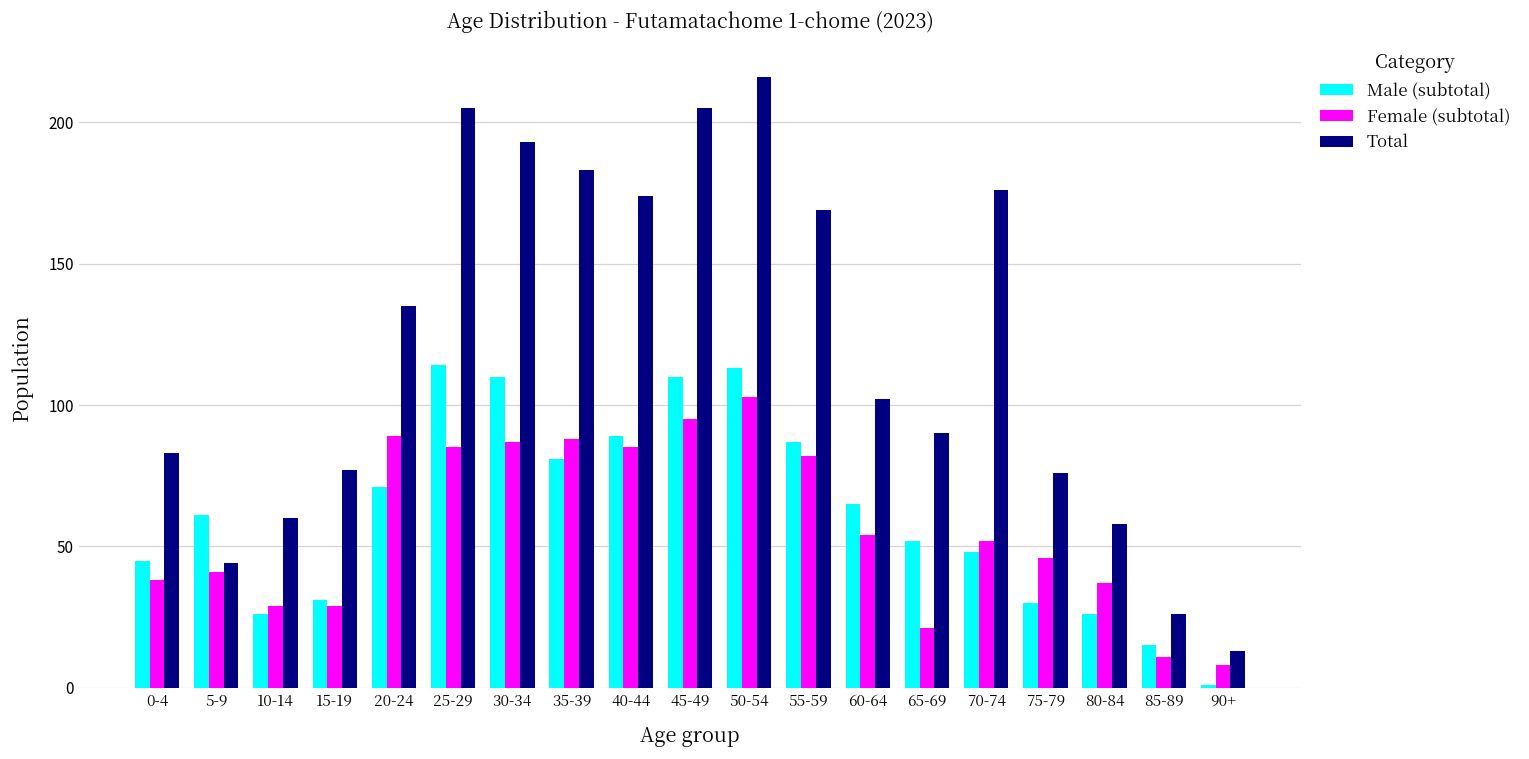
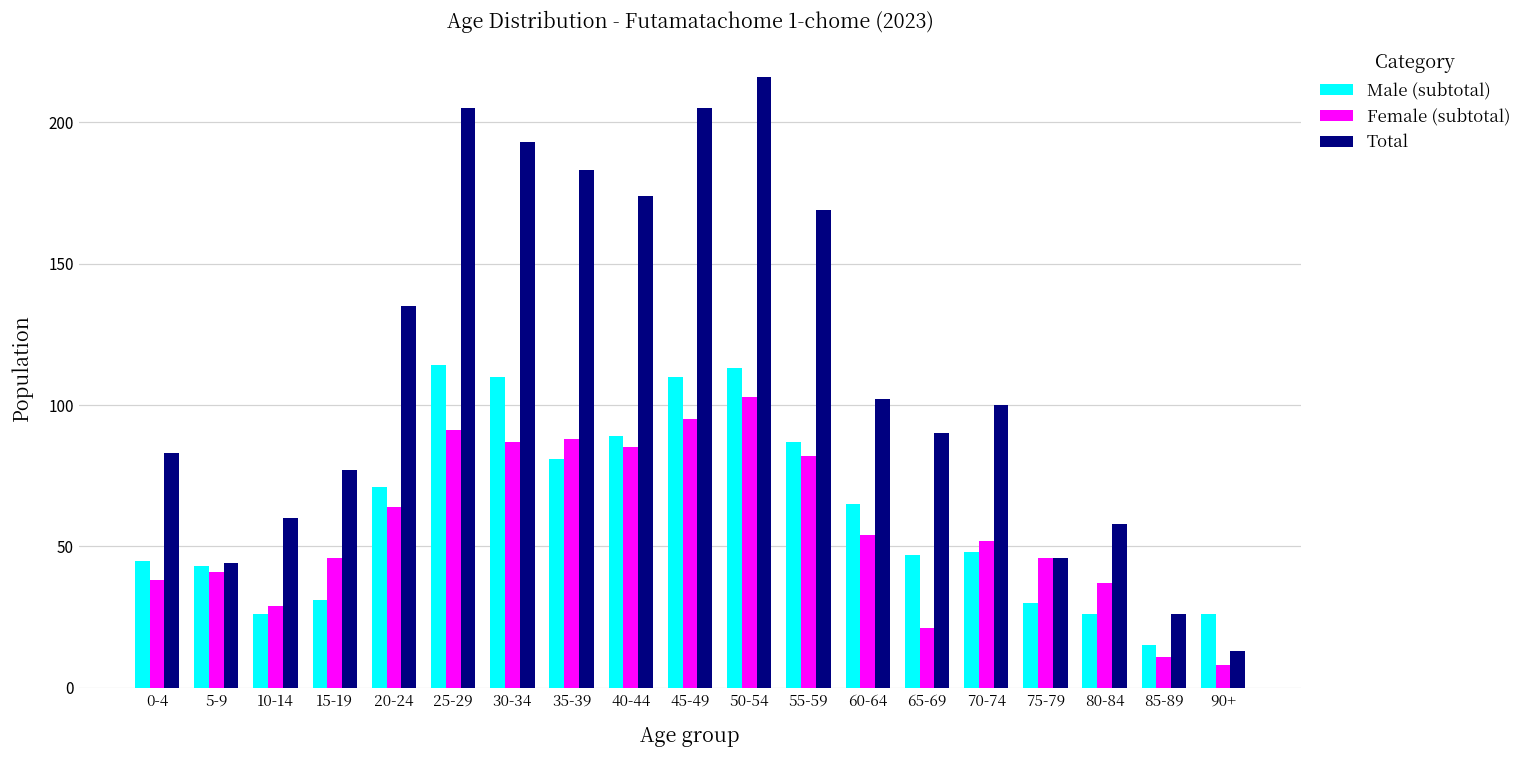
Male (subtotal), 5-9: 61 -> 43
Female (subtotal), 15-19: 29 -> 46
Female (subtotal), 20-24: 89 -> 64
Female (subtotal), 25-29: 85 -> 91
Male (subtotal), 65-69: 52 -> 47
Total, 70-74: 176 -> 100
Total, 75-79: 76 -> 46
Male (subtotal), 90+: 1 -> 26
